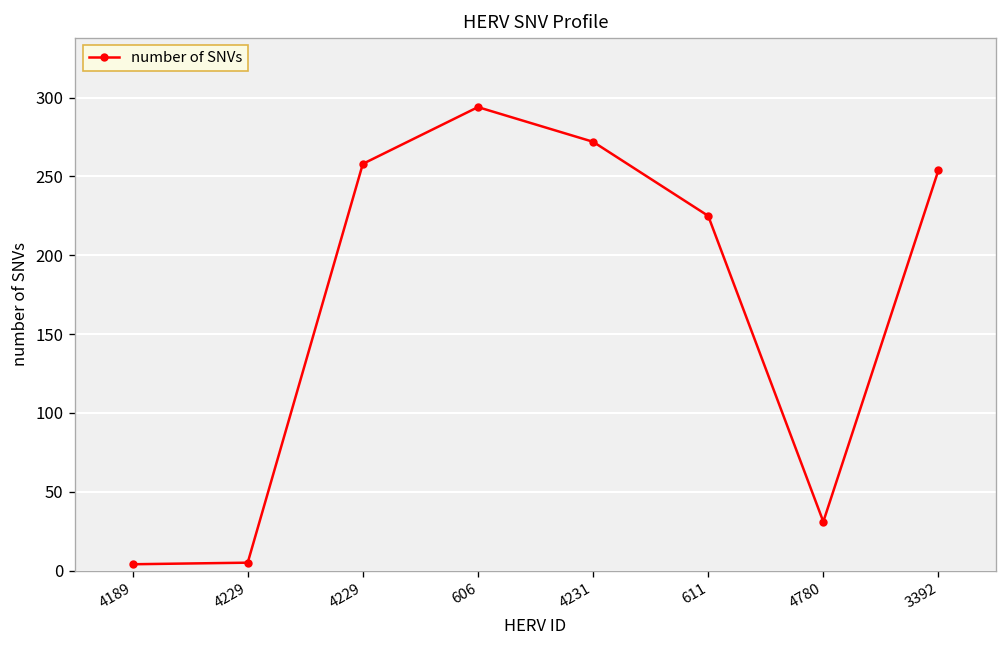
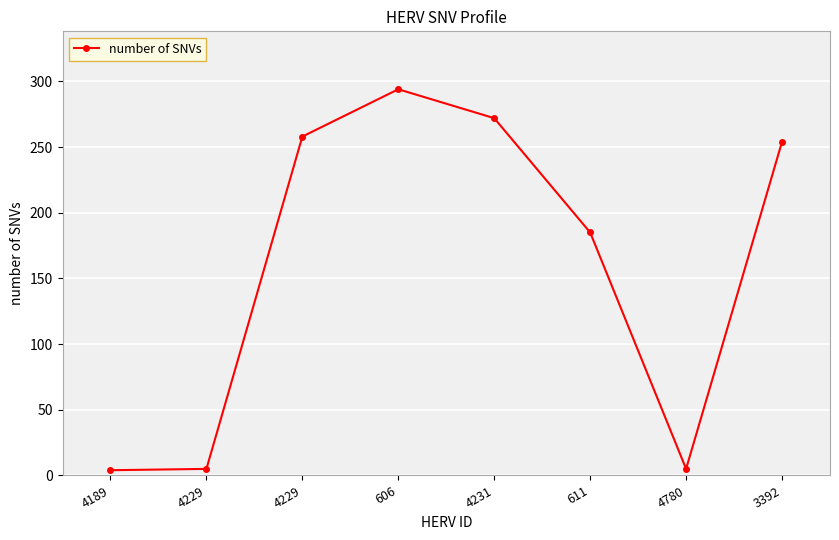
611: 225 -> 185
4780: 31 -> 5
